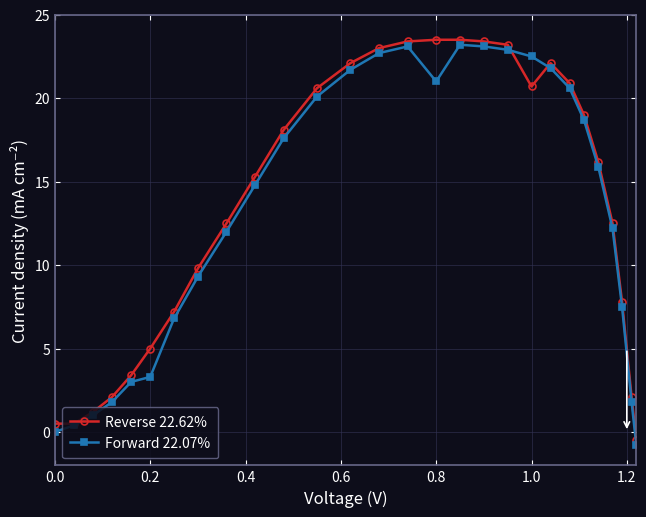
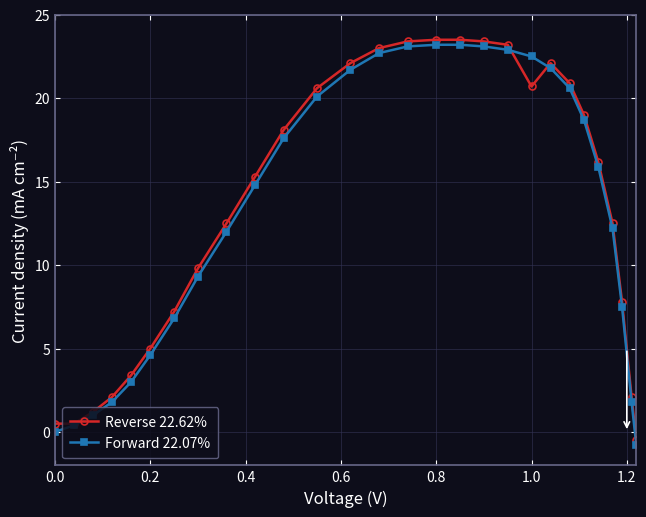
Forward 22.07%, 0.2: 3.3 -> 4.6
Forward 22.07%, 0.8: 21.0 -> 23.2
